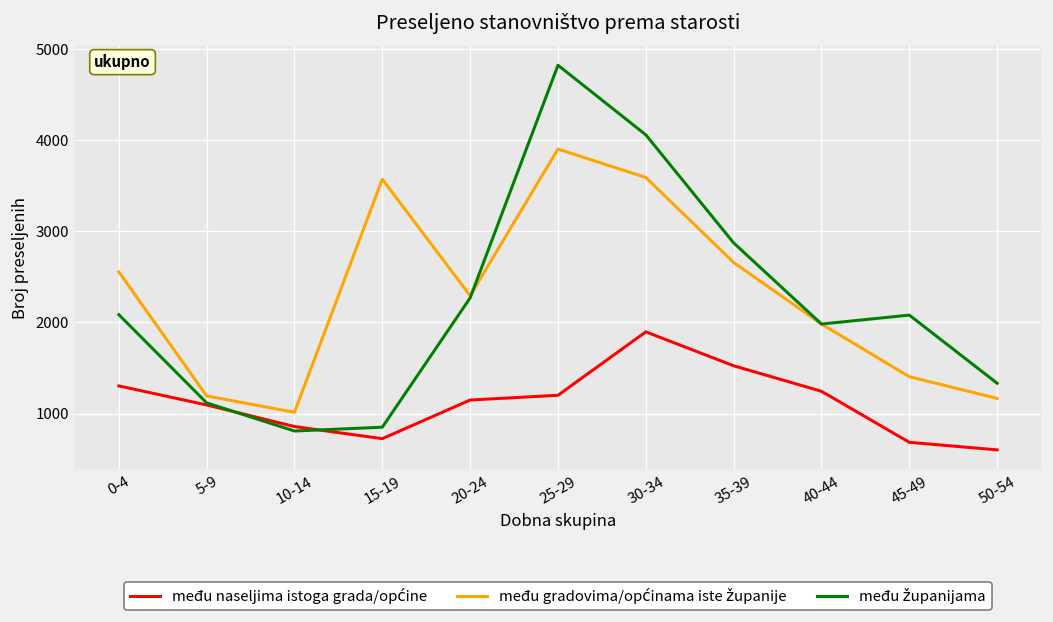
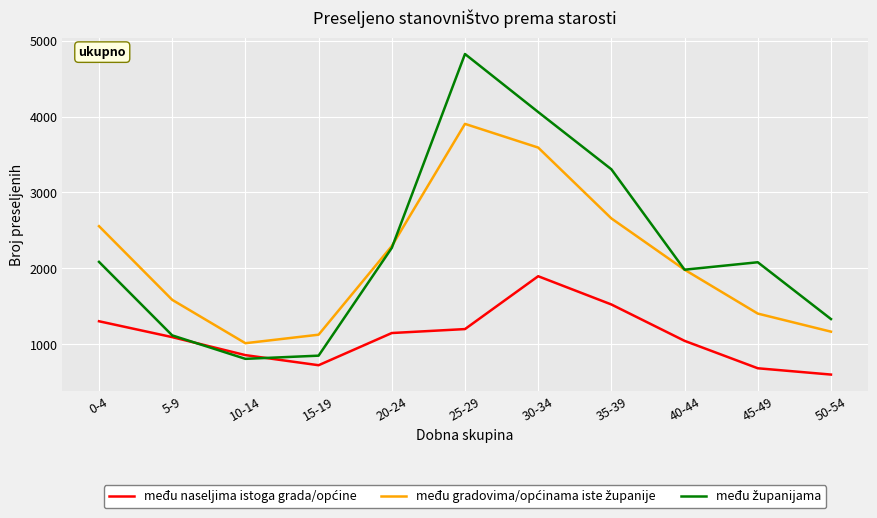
među gradovima/općinama iste županije, 5-9: 1200 -> 1600
među gradovima/općinama iste županije, 15-19: 3600 -> 1100
među županijama, 35-39: 2900 -> 3300
među naseljima istoga grada/općine, 40-44: 1200 -> 1000
